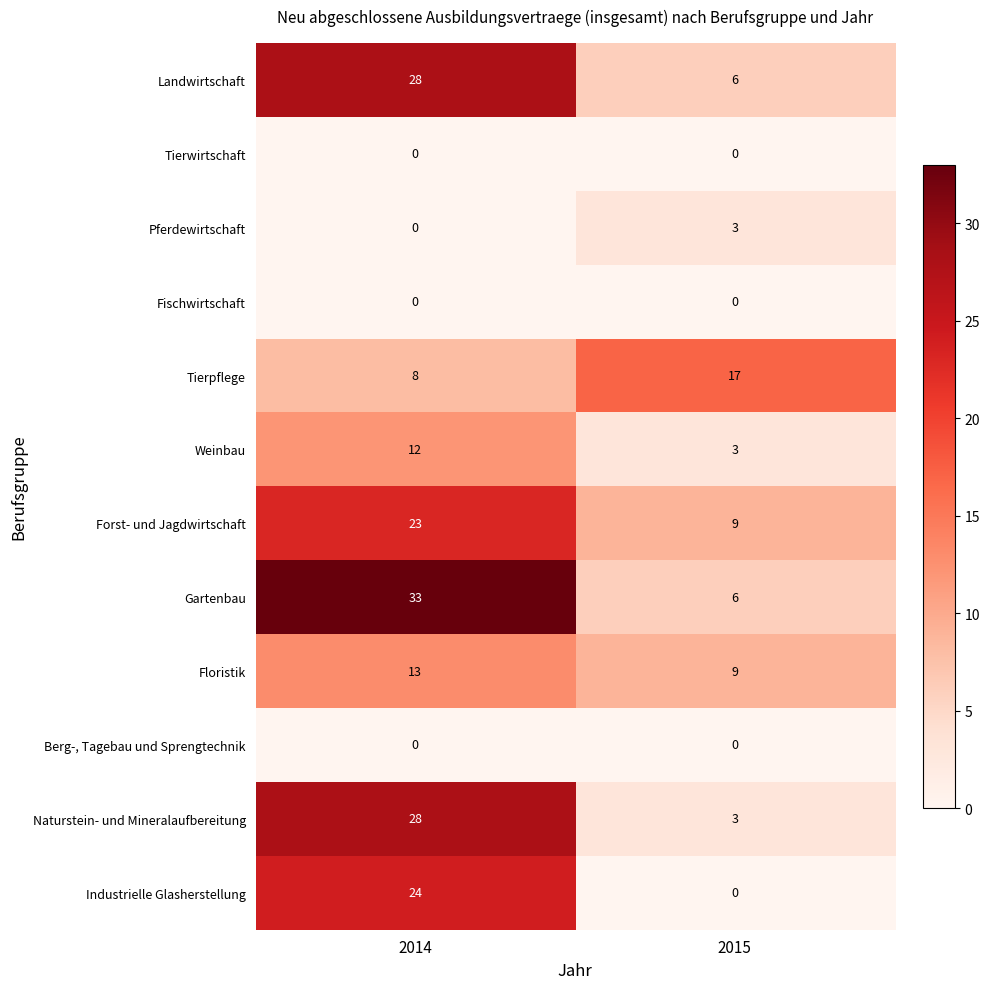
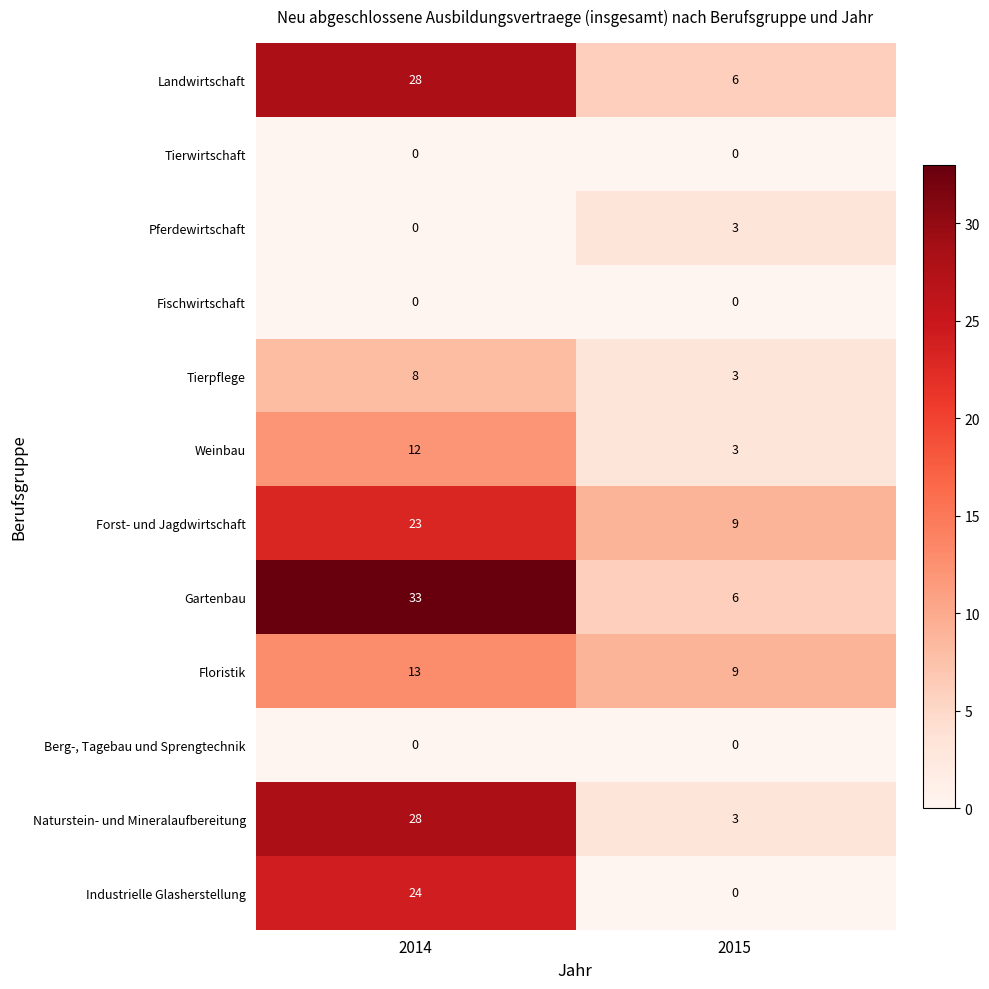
Tierpflege, 2015: 17 -> 3
